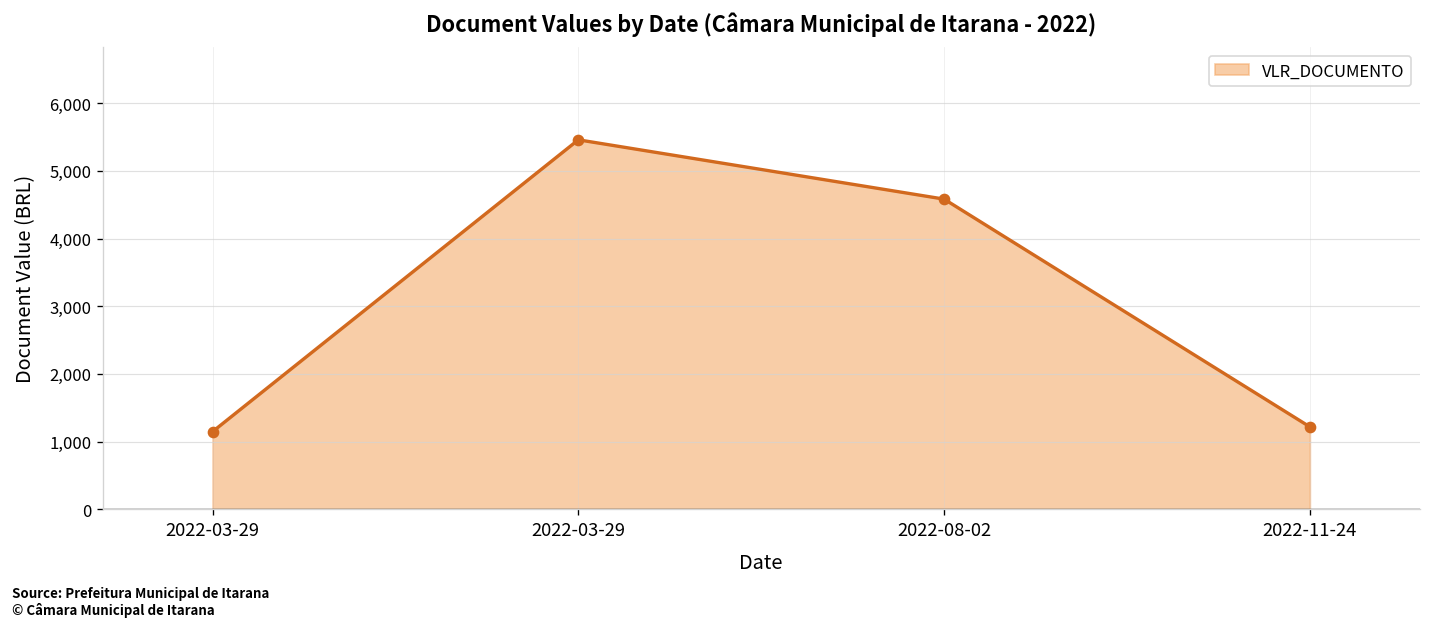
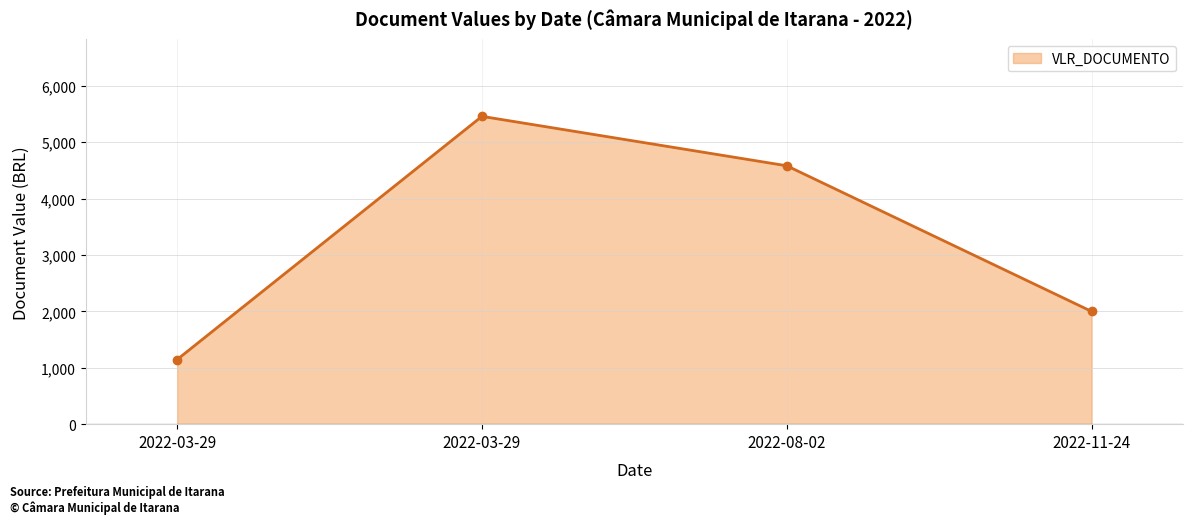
2022-11-24: 1,200 -> 2,000
